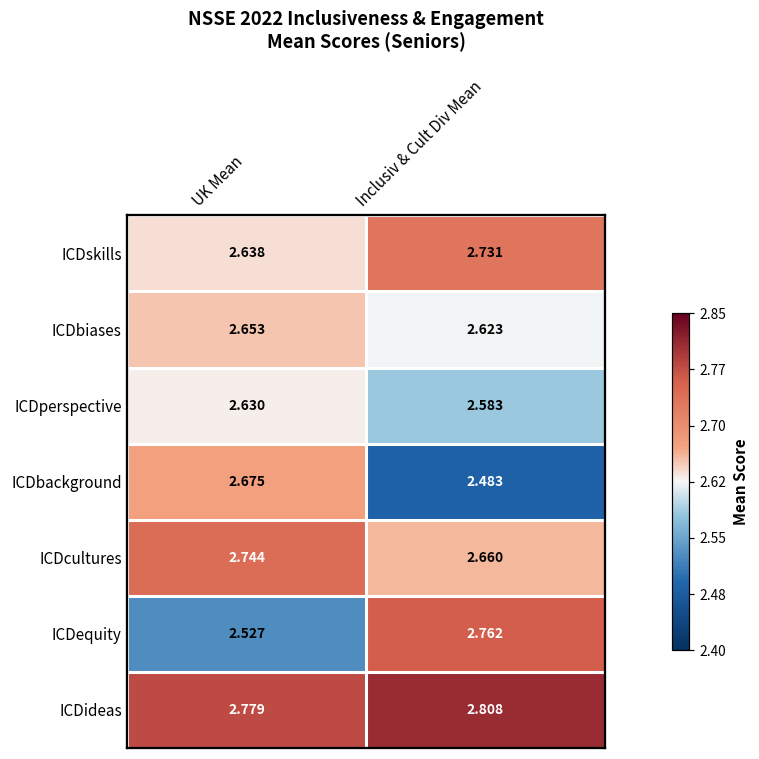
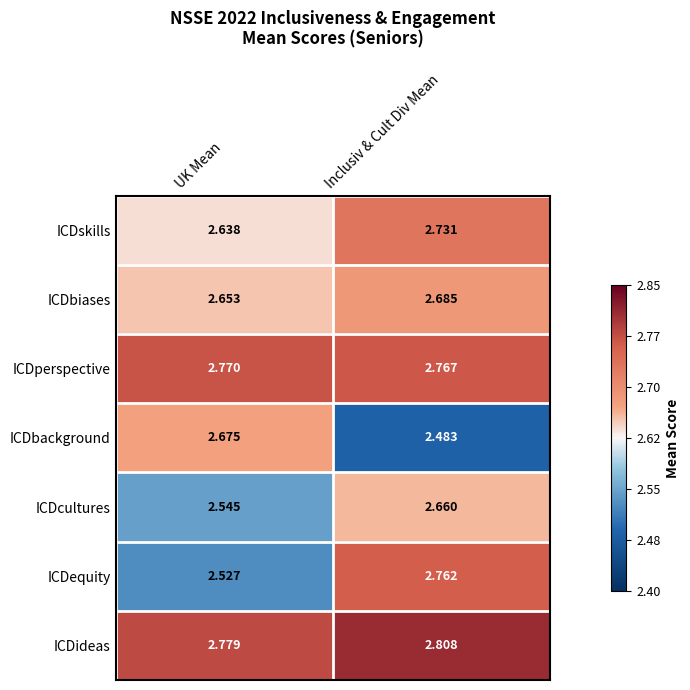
ICDbiases, Inclusiv & Cult Div Mean: 2.623 -> 2.685
ICDperspective, UK Mean: 2.630 -> 2.770
ICDperspective, Inclusiv & Cult Div Mean: 2.583 -> 2.767
ICDcultures, UK Mean: 2.744 -> 2.545
